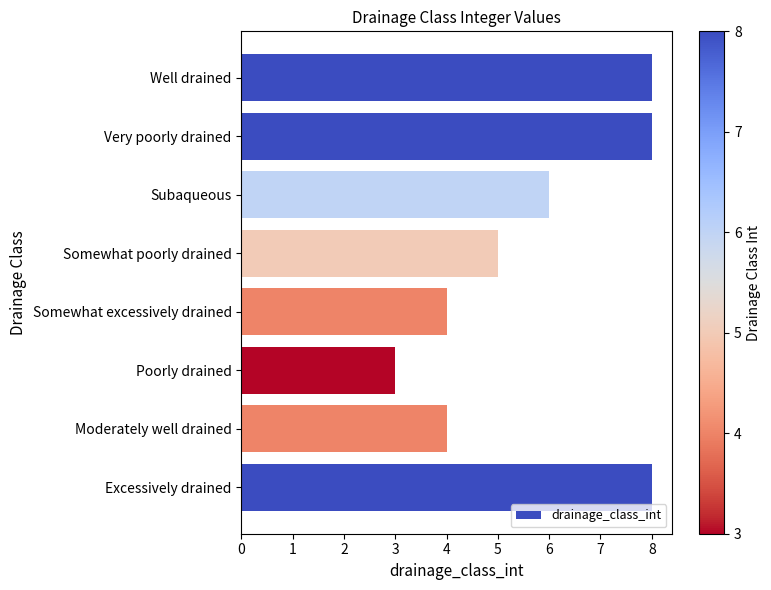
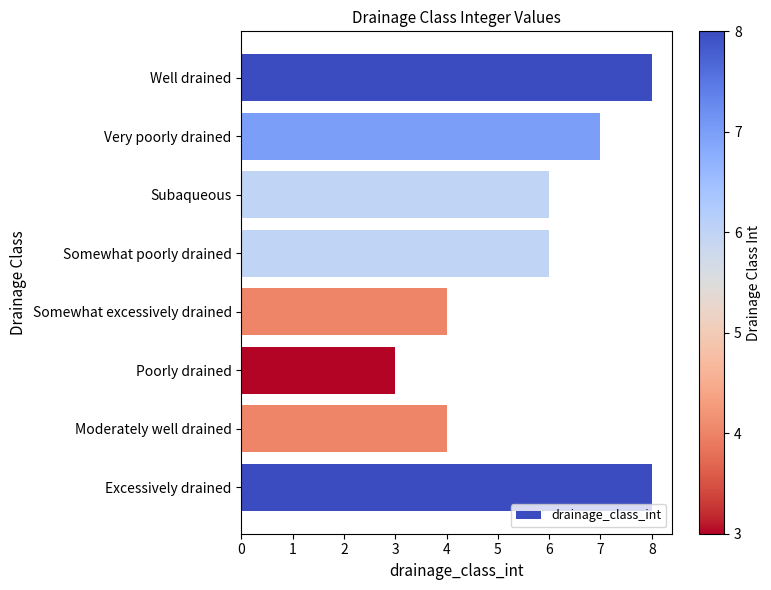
Very poorly drained: 8 -> 7
Somewhat poorly drained: 5 -> 6
